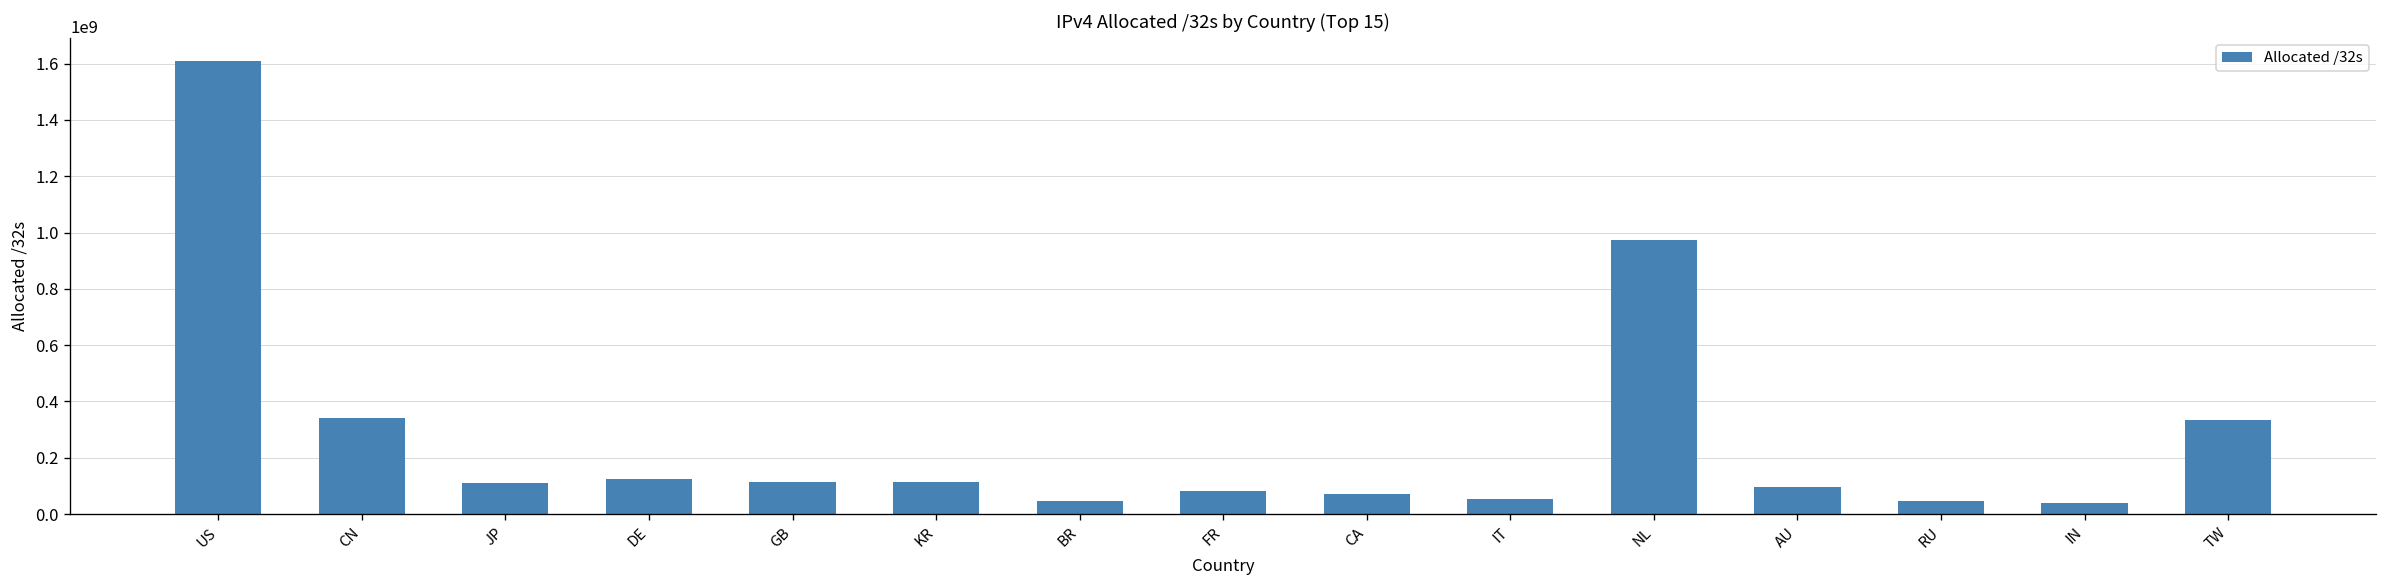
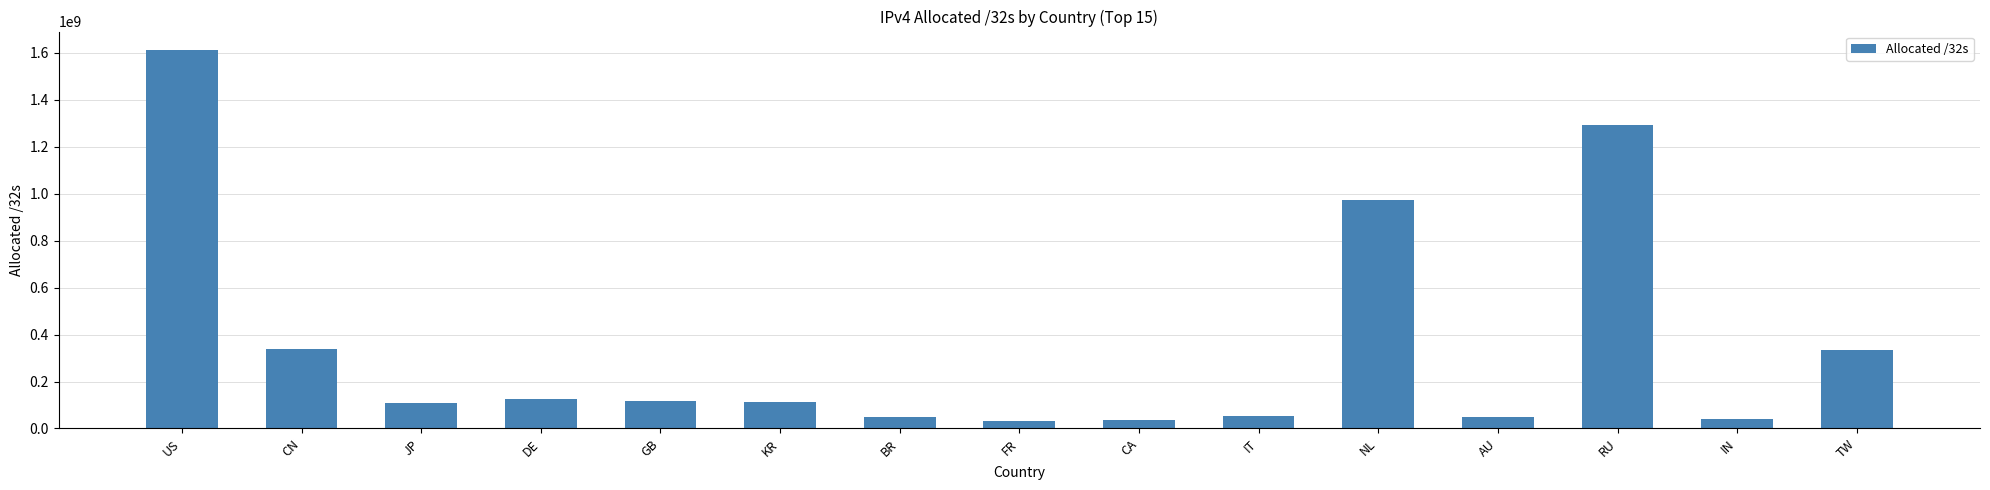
FR: 80000000 -> 30000000
CA: 70000000 -> 40000000
AU: 100000000 -> 50000000
RU: 50000000 -> 1290000000
